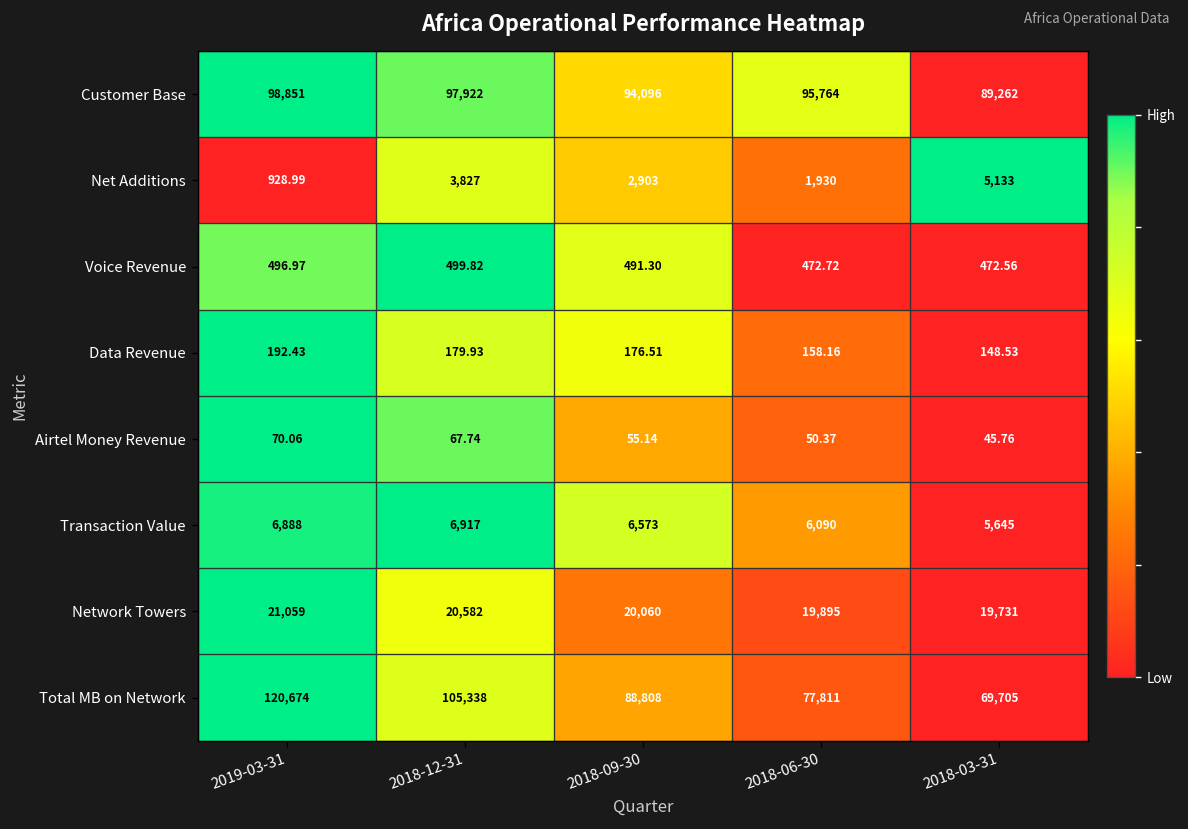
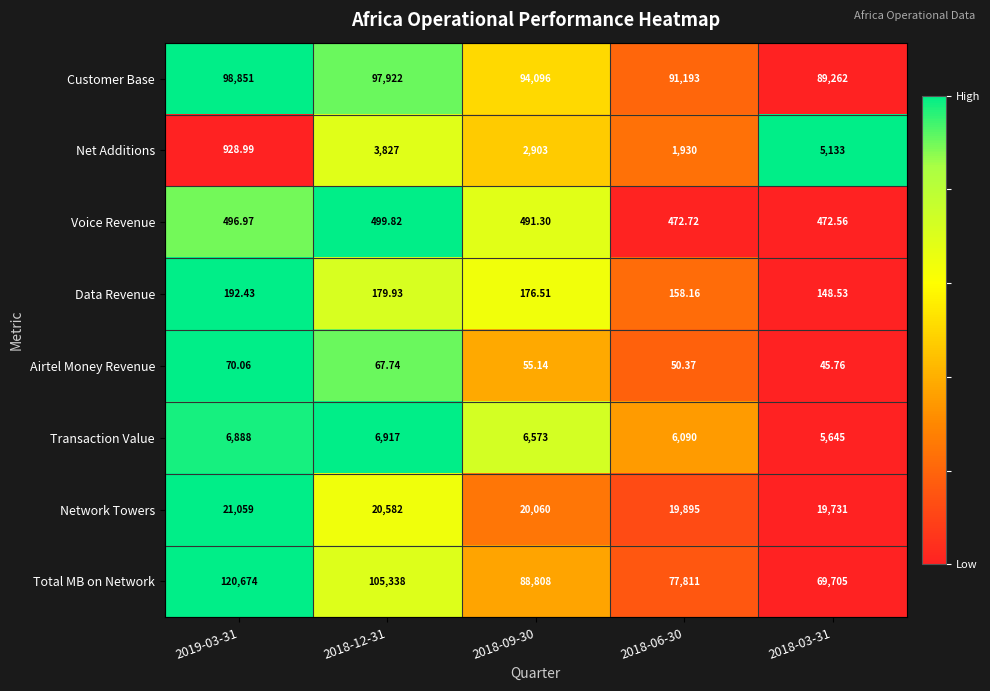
Customer Base, 2018-06-30: 95,764 -> 91,193
